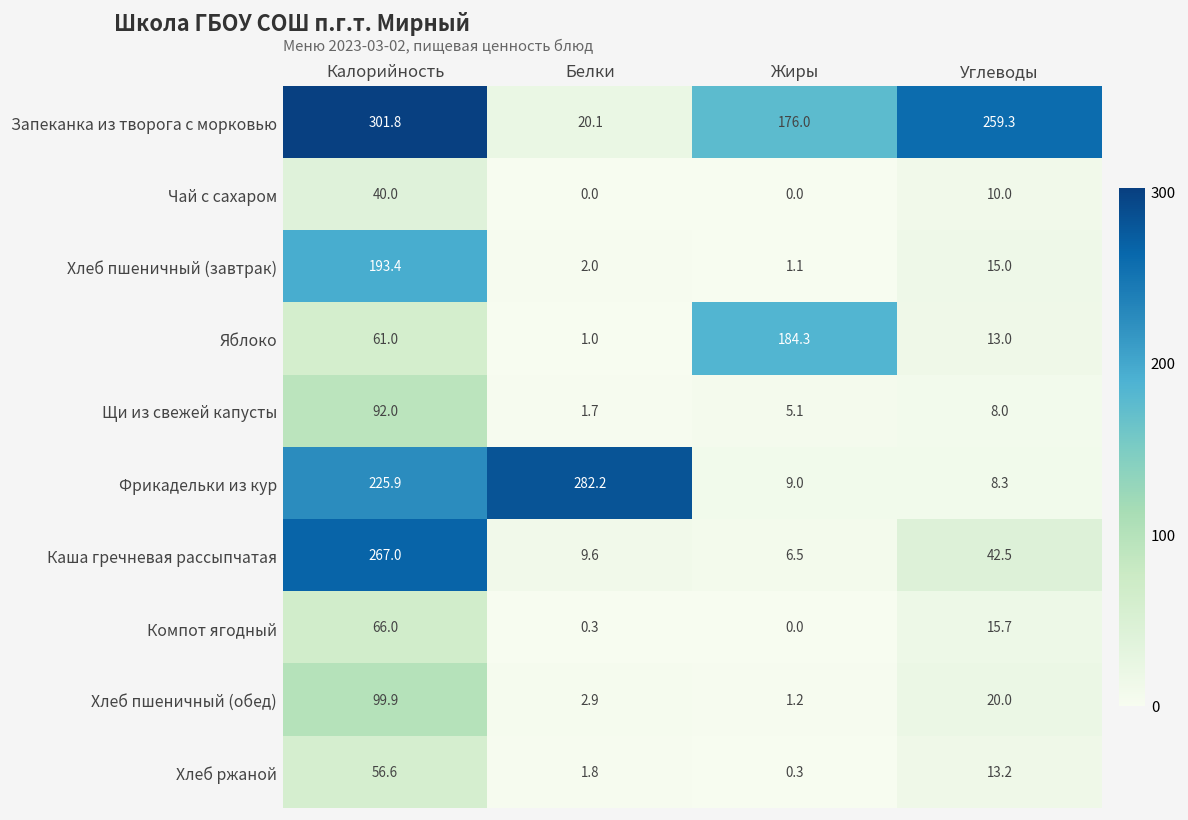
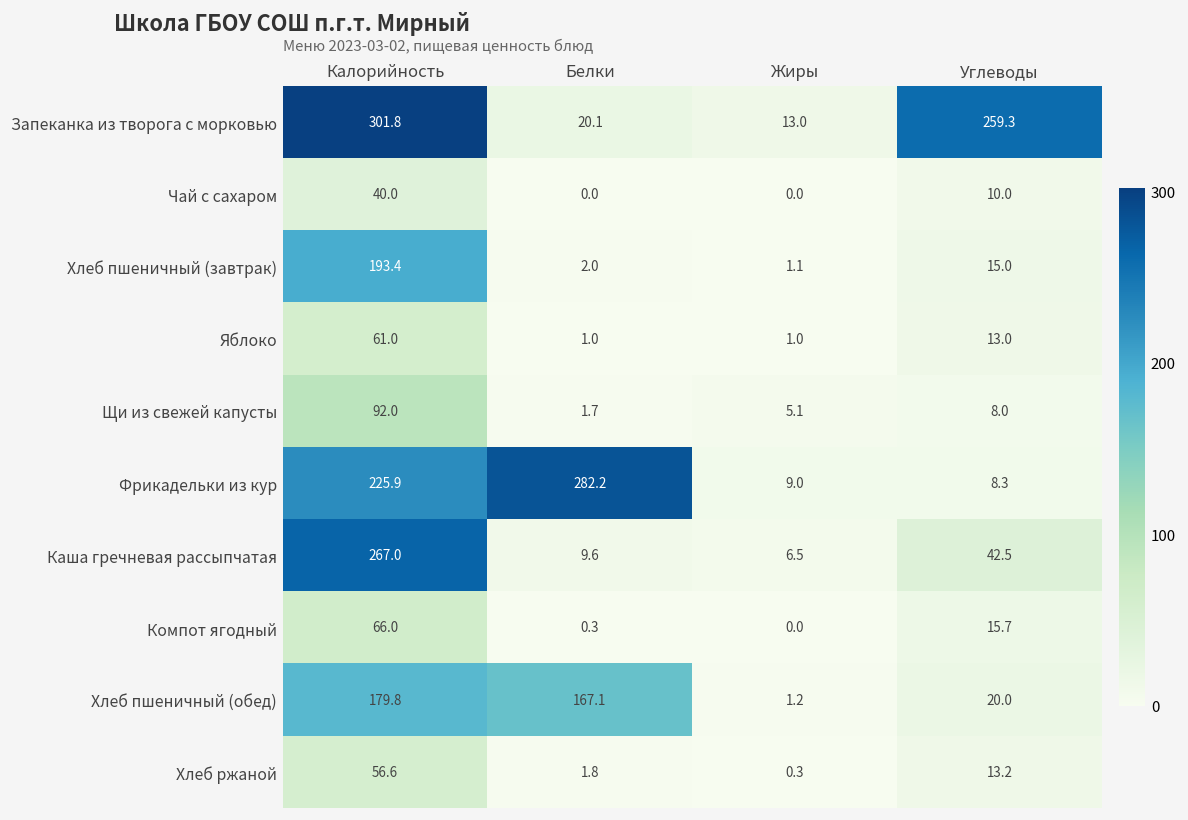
Запеканка из творога с морковью, Жиры: 176.0 -> 13.0
Яблоко, Жиры: 184.3 -> 1.0
Хлеб пшеничный (обед), Калорийность: 99.9 -> 179.8
Хлеб пшеничный (обед), Белки: 2.9 -> 167.1
